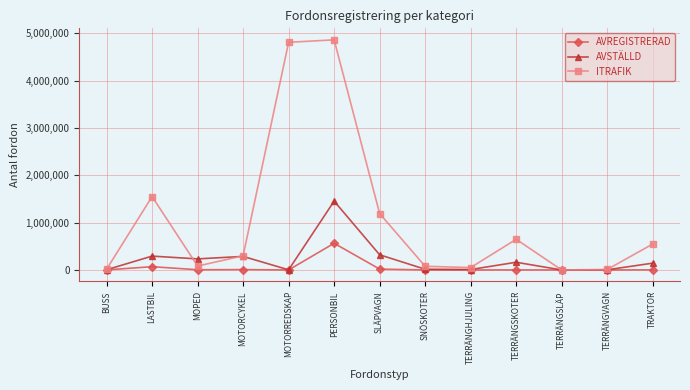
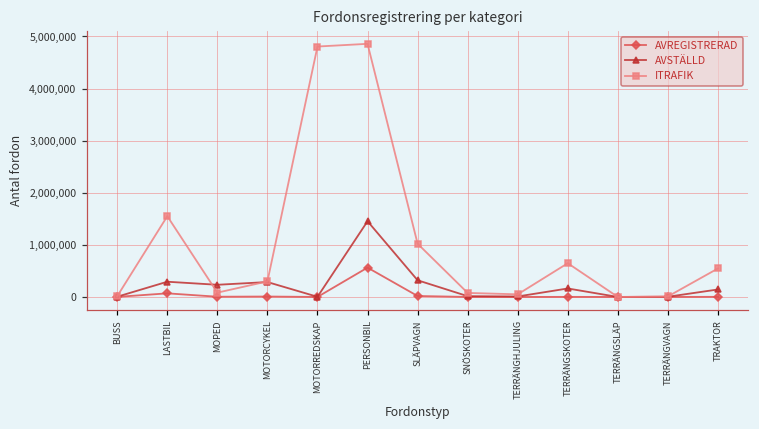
ITRAFIK, SLÄPVAGN: 1,200,000 -> 1,000,000
